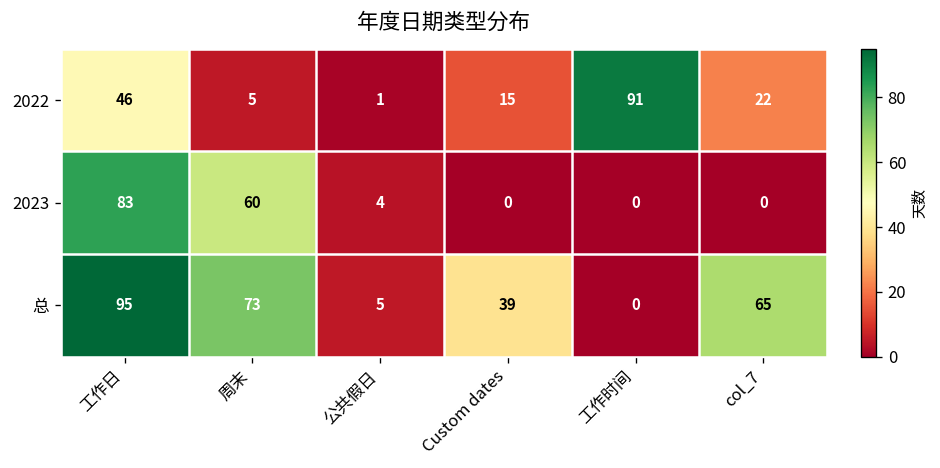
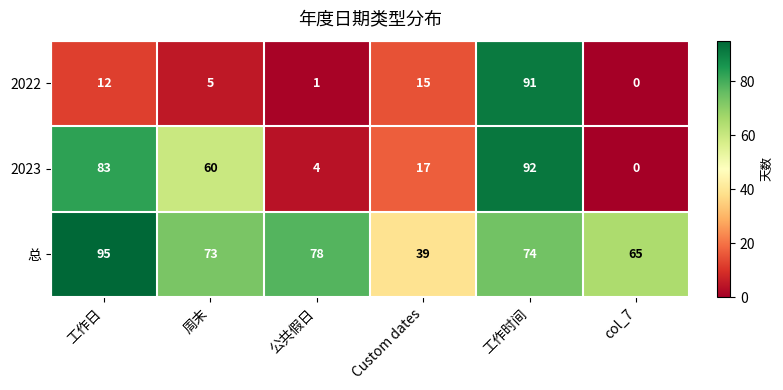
2022, 工作日: 46 -> 12
2022, col_7: 22 -> 0
2023, Custom dates: 0 -> 17
2023, 工作时间: 0 -> 92
总, 公共假日: 5 -> 78
总, 工作时间: 0 -> 74
